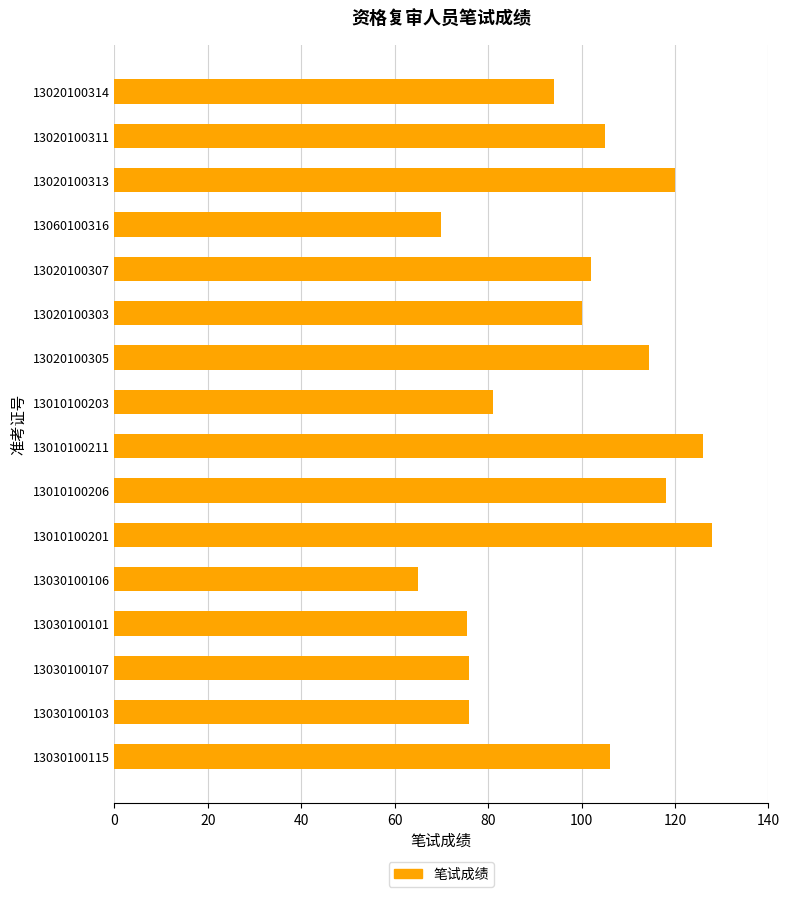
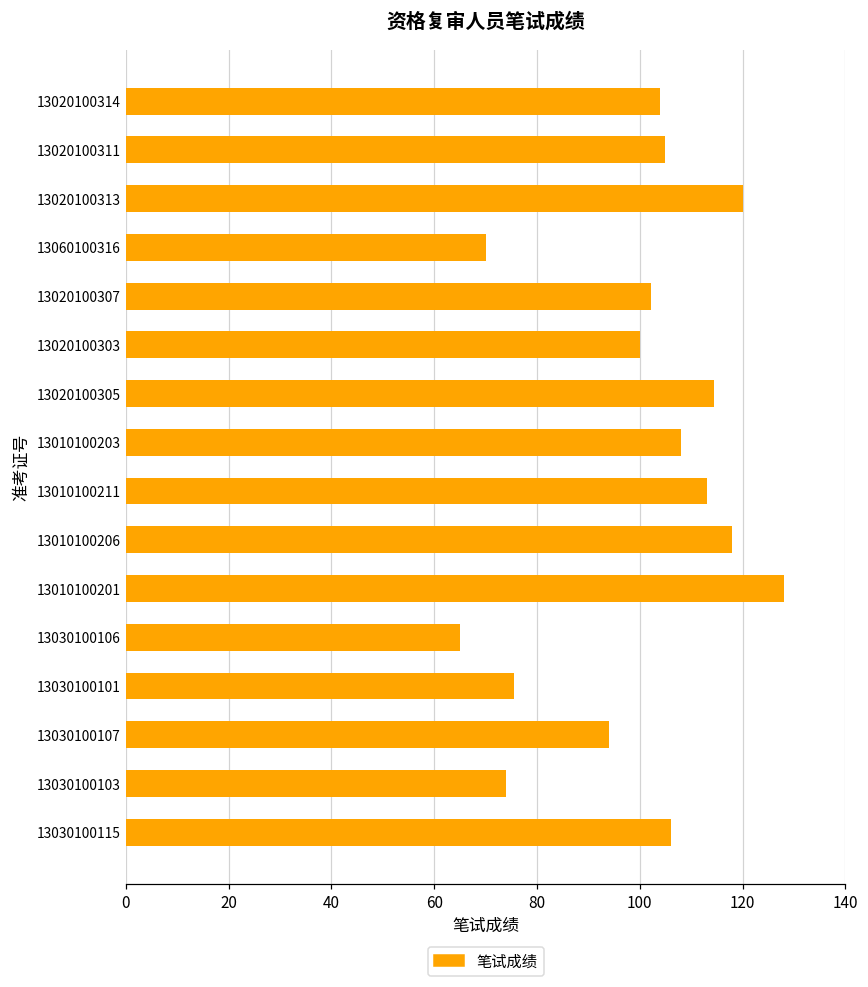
13020100314: 94 -> 104
13010100203: 81 -> 108
13010100211: 126 -> 113
13030100107: 76 -> 94
13030100103: 76 -> 74
